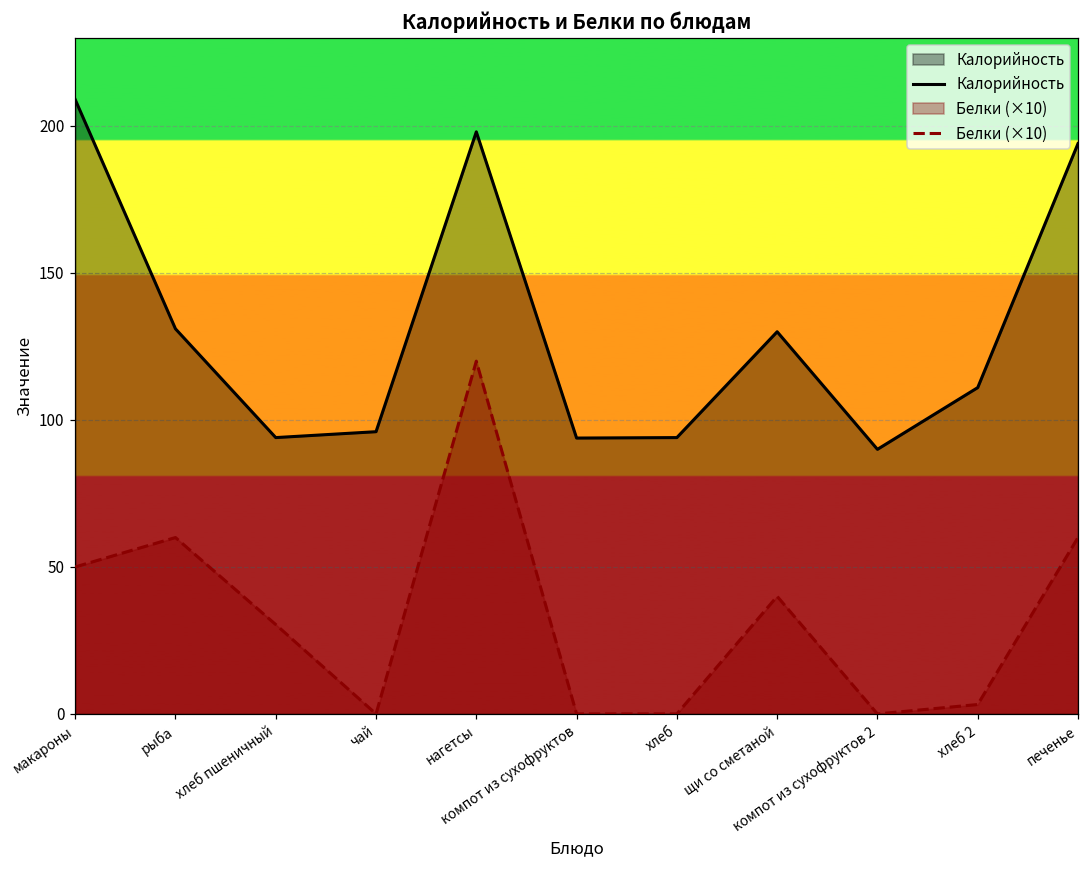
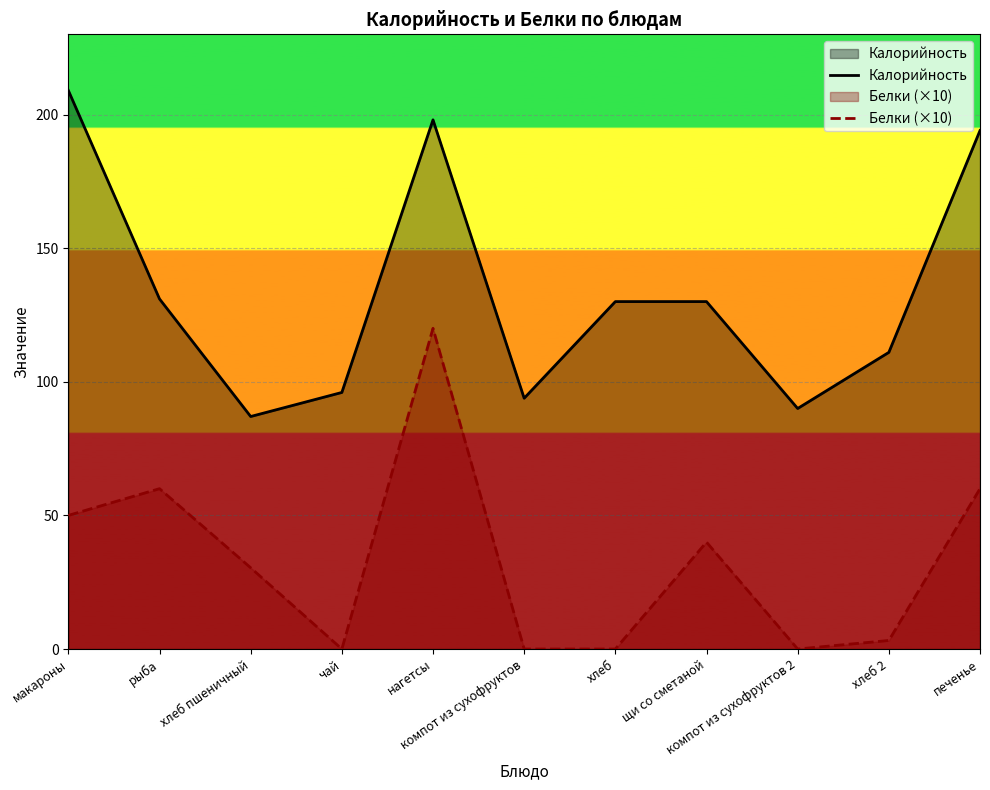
Калорийность, хлеб пшеничный: 94 -> 87
Калорийность, хлеб: 94 -> 130
